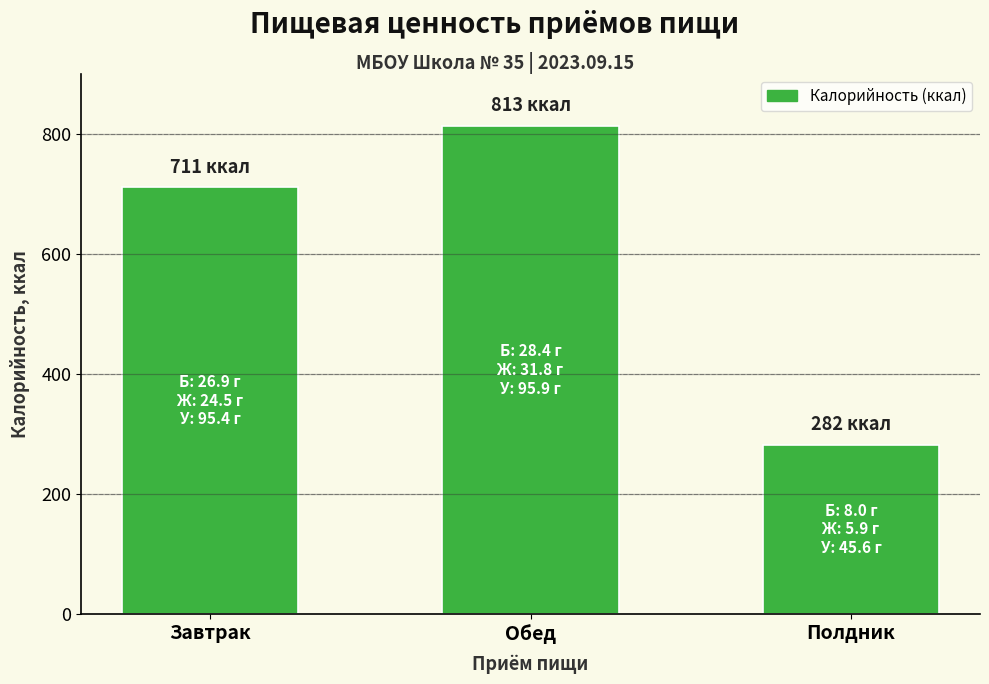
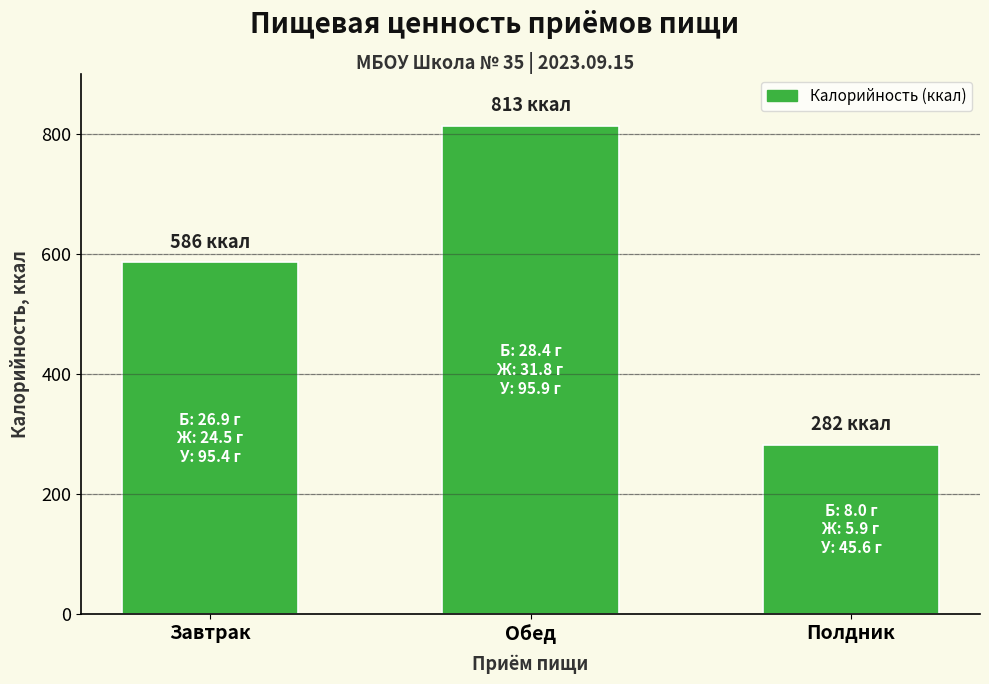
Завтрак: 711 -> 586
